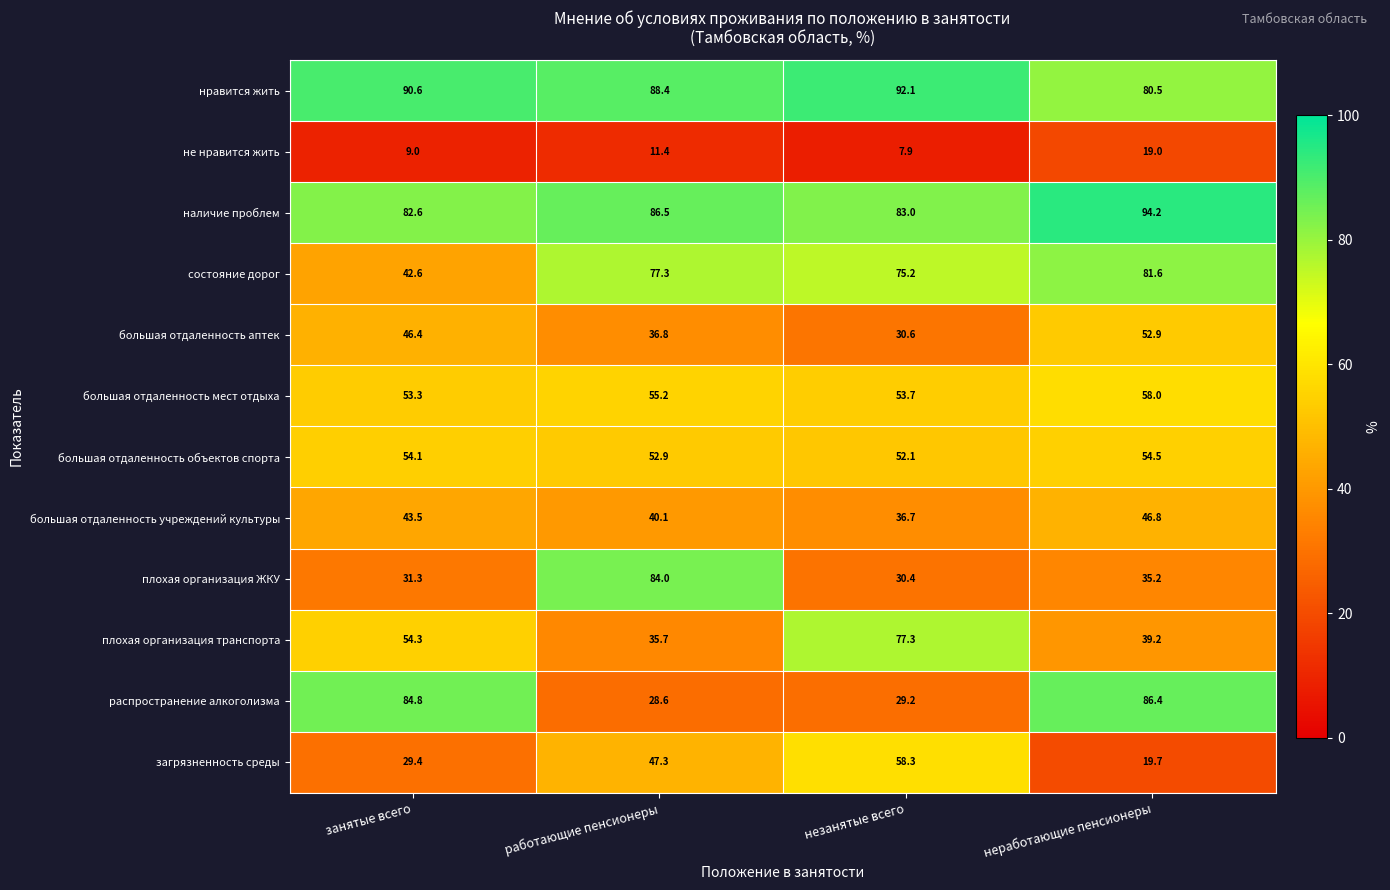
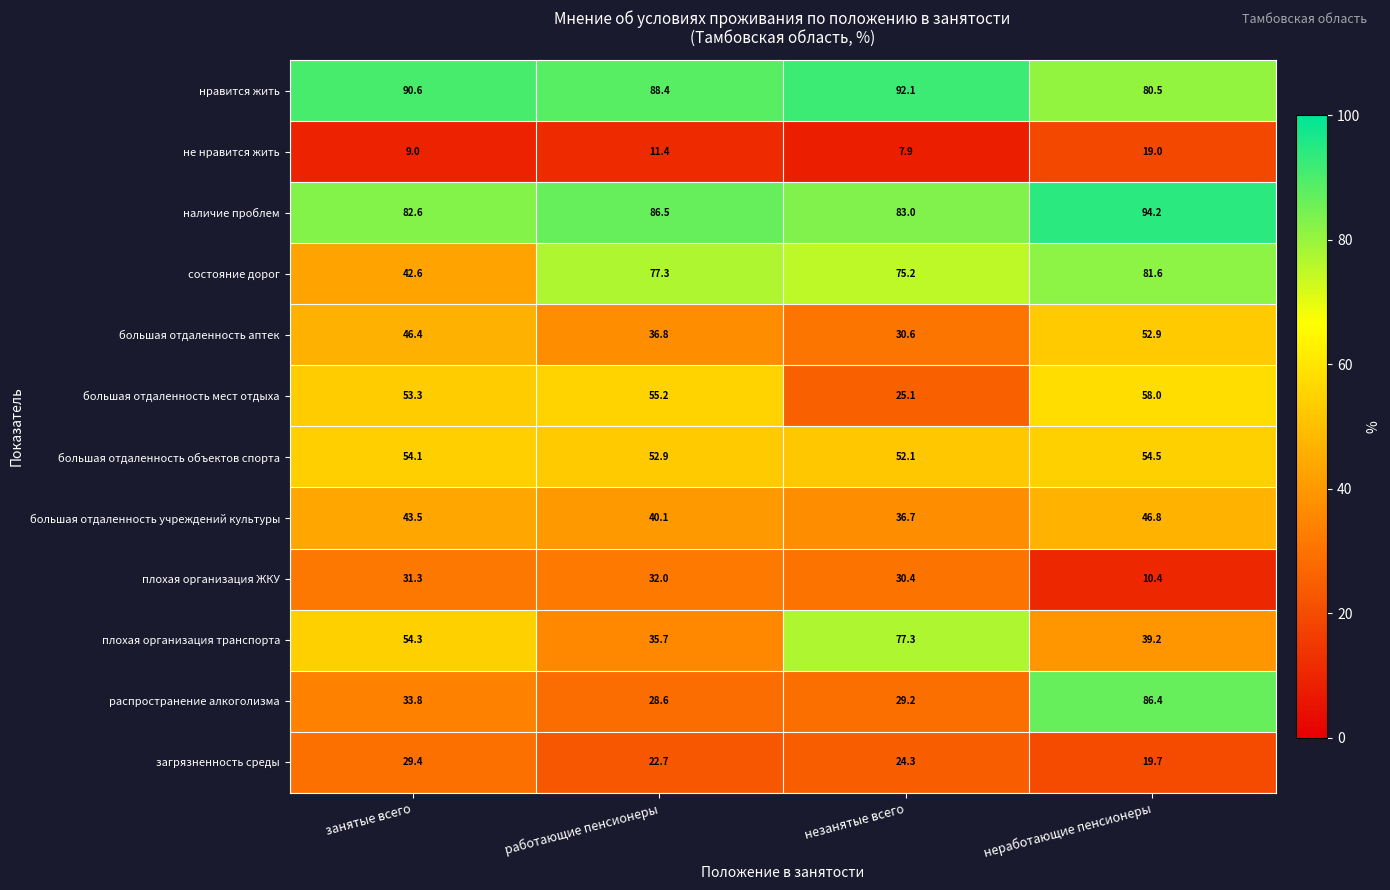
большая отдаленность мест отдыха, незанятые всего: 53.7 -> 25.1
плохая организация ЖКУ, работающие пенсионеры: 84.0 -> 32.0
плохая организация ЖКУ, неработающие пенсионеры: 35.2 -> 10.4
распространение алкоголизма, занятые всего: 84.8 -> 33.8
загрязненность среды, работающие пенсионеры: 47.3 -> 22.7
загрязненность среды, незанятые всего: 58.3 -> 24.3
